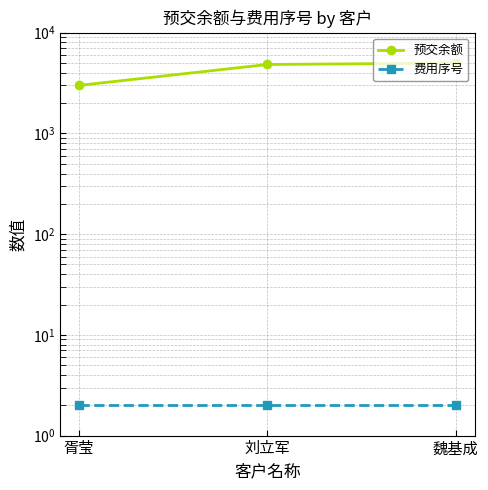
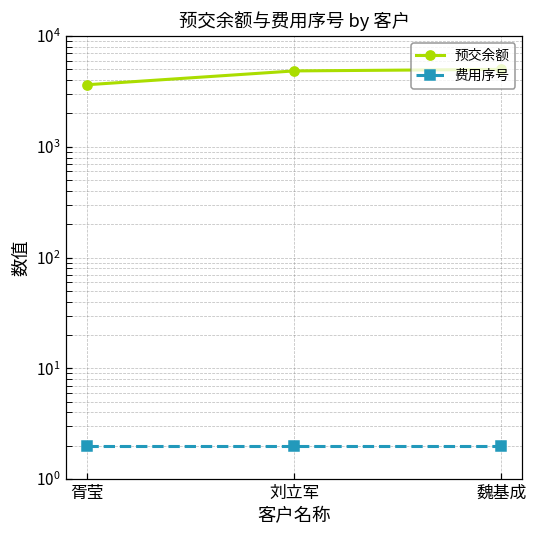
预交余额, 胥莹: 3000 -> 3600
